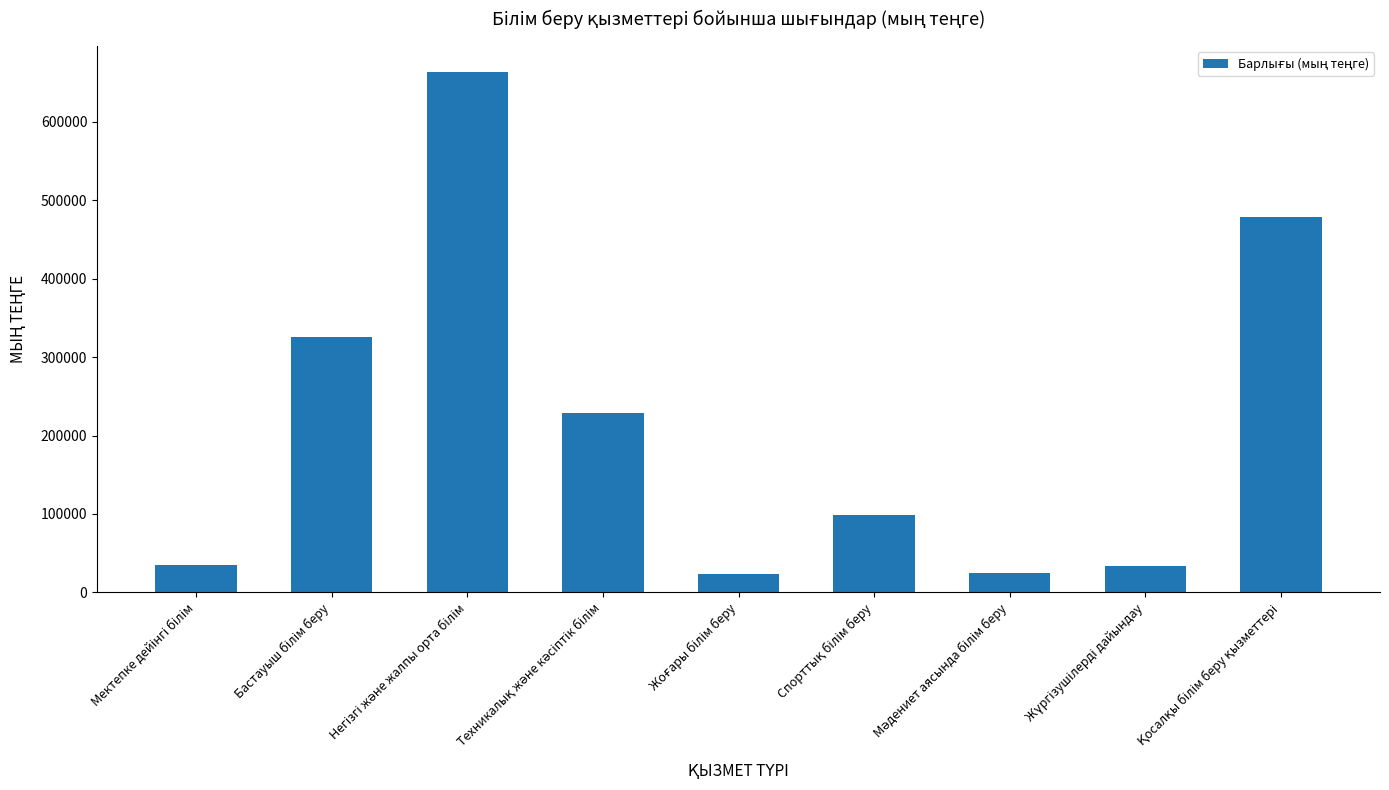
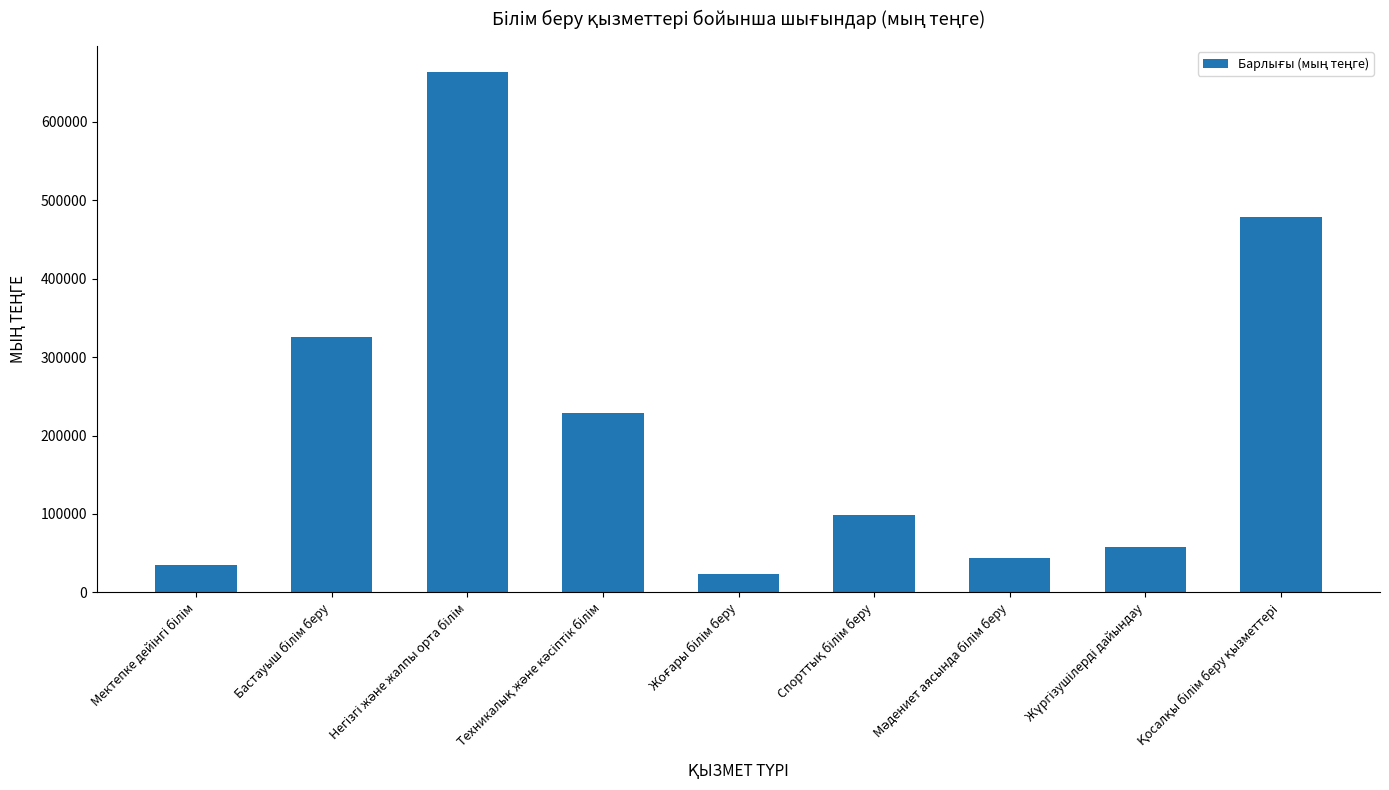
Мәдениет аясында білім беру: 20000 -> 40000
Жүргізушілерді дайындау: 30000 -> 60000
